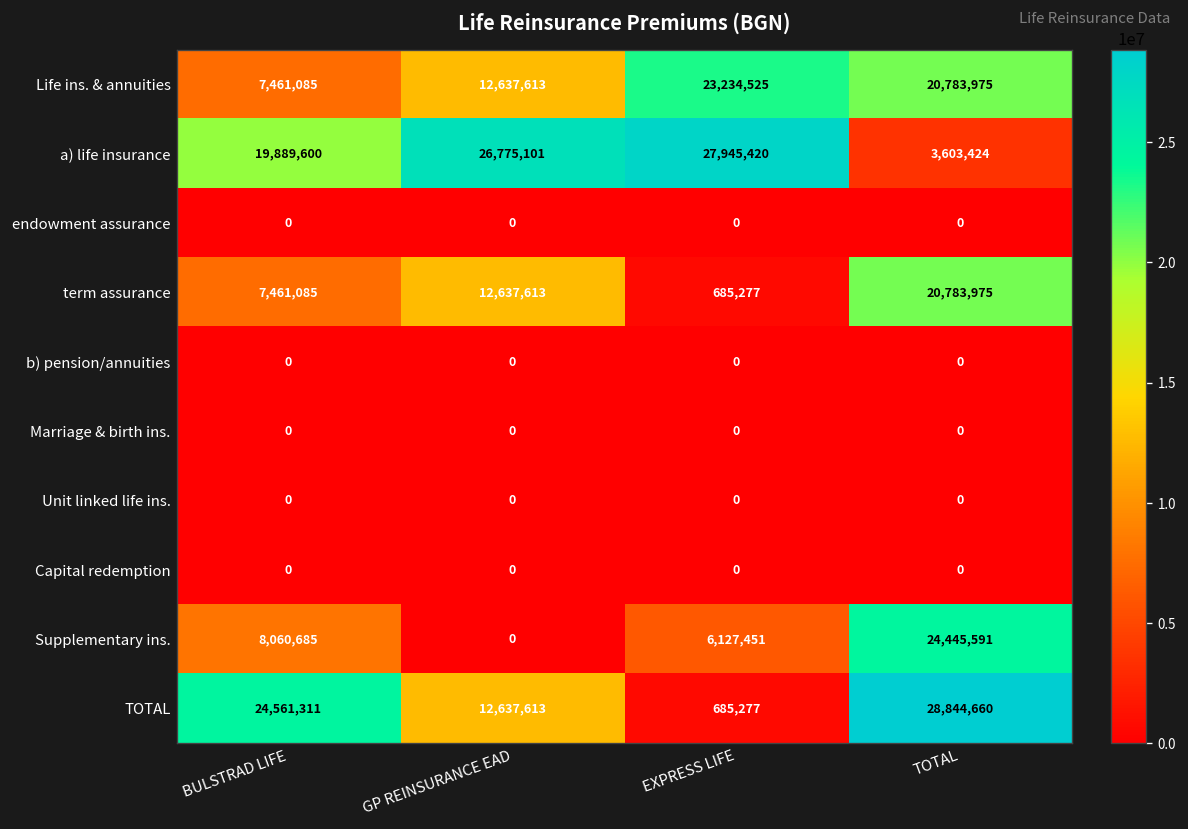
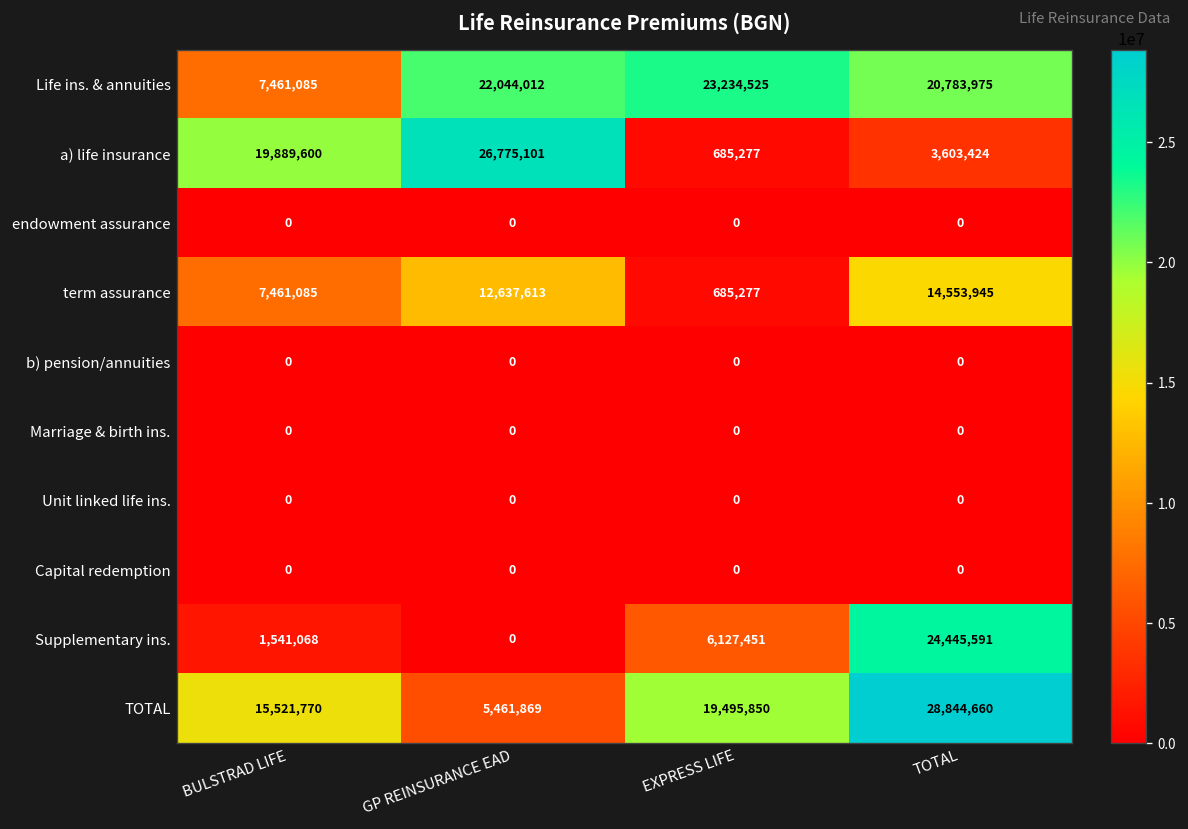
Life ins. & annuities, GP REINSURANCE EAD: 12,637,613 -> 22,044,012
a) life insurance, EXPRESS LIFE: 27,945,420 -> 685,277
term assurance, TOTAL: 20,783,975 -> 14,553,945
Supplementary ins., BULSTRAD LIFE: 8,060,685 -> 1,541,068
TOTAL, BULSTRAD LIFE: 24,561,311 -> 15,521,770
TOTAL, GP REINSURANCE EAD: 12,637,613 -> 5,461,869
TOTAL, EXPRESS LIFE: 685,277 -> 19,495,850
